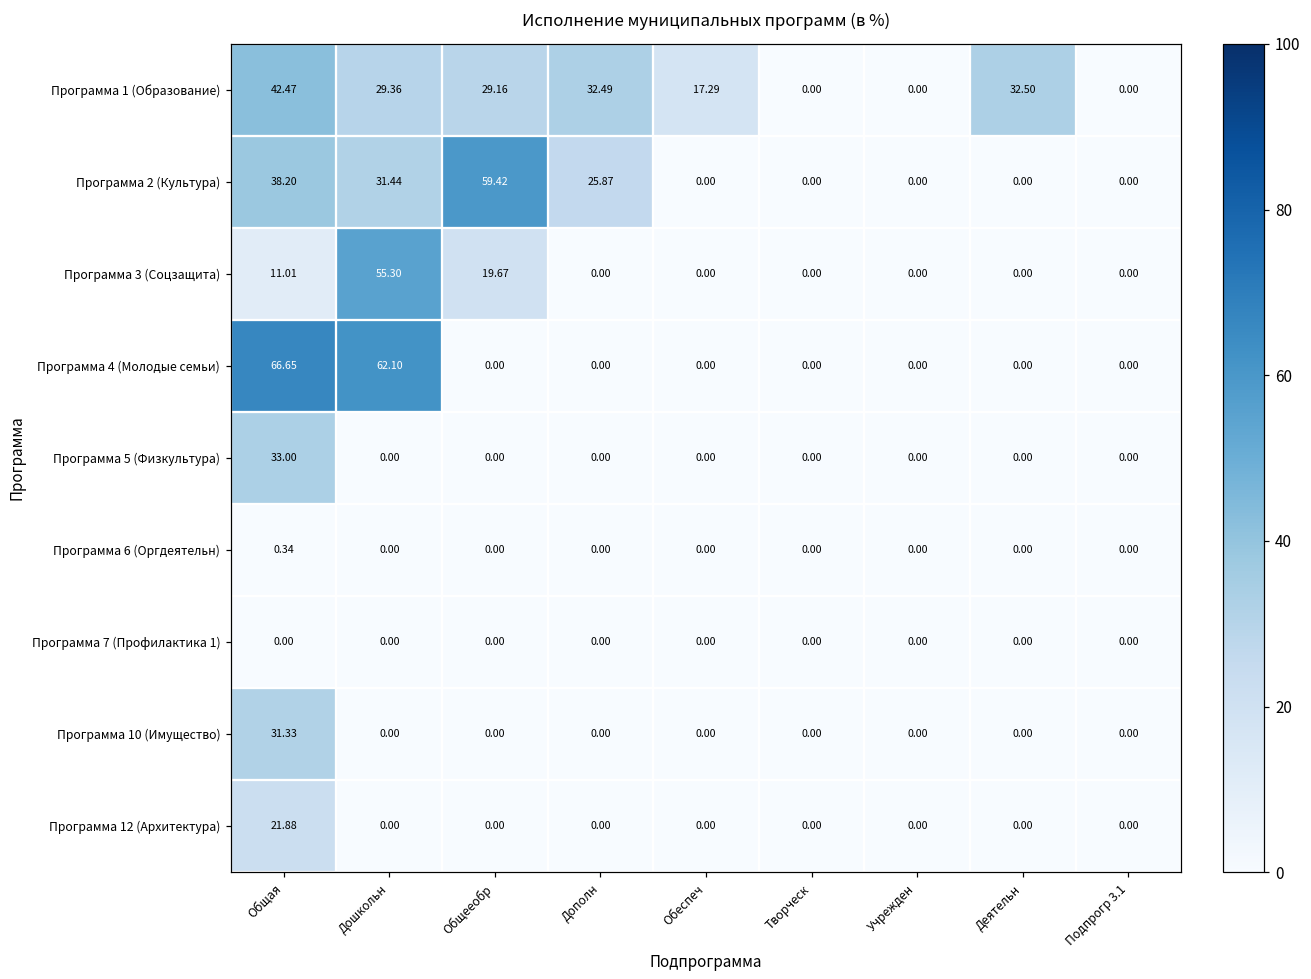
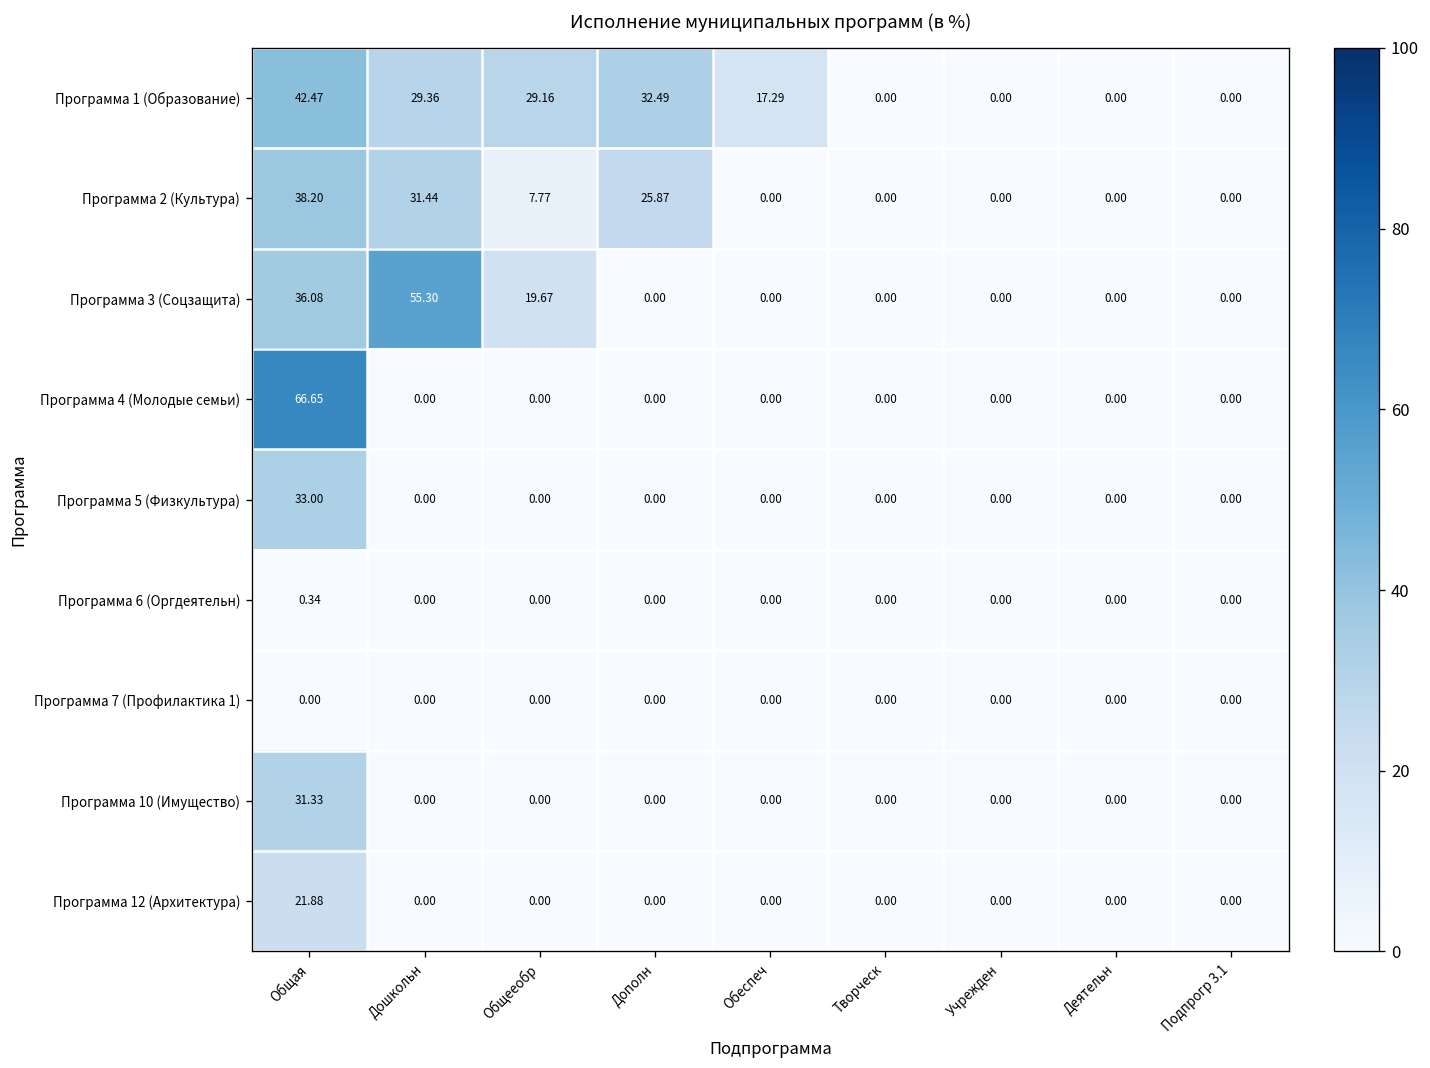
Программа 1 (Образование), Деятельн: 32.50 -> 0.00
Программа 2 (Культура), Общееобр: 59.42 -> 7.77
Программа 3 (Соцзащита), Общая: 11.01 -> 36.08
Программа 4 (Молодые семьи), Дошкольн: 62.10 -> 0.00
